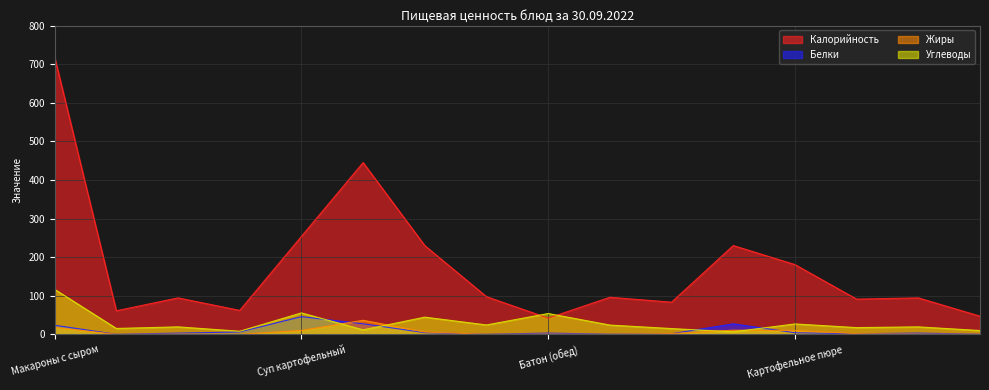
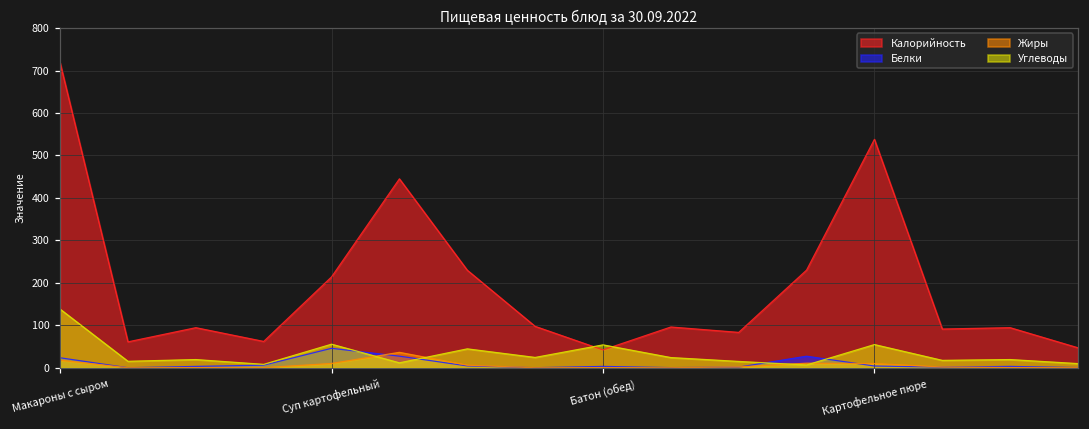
Углеводы, Макароны с сыром: 120 -> 140
Калорийность, Суп картофельный: 250 -> 210
Калорийность, Картофельное пюре: 180 -> 540
Углеводы, Картофельное пюре: 30 -> 50
